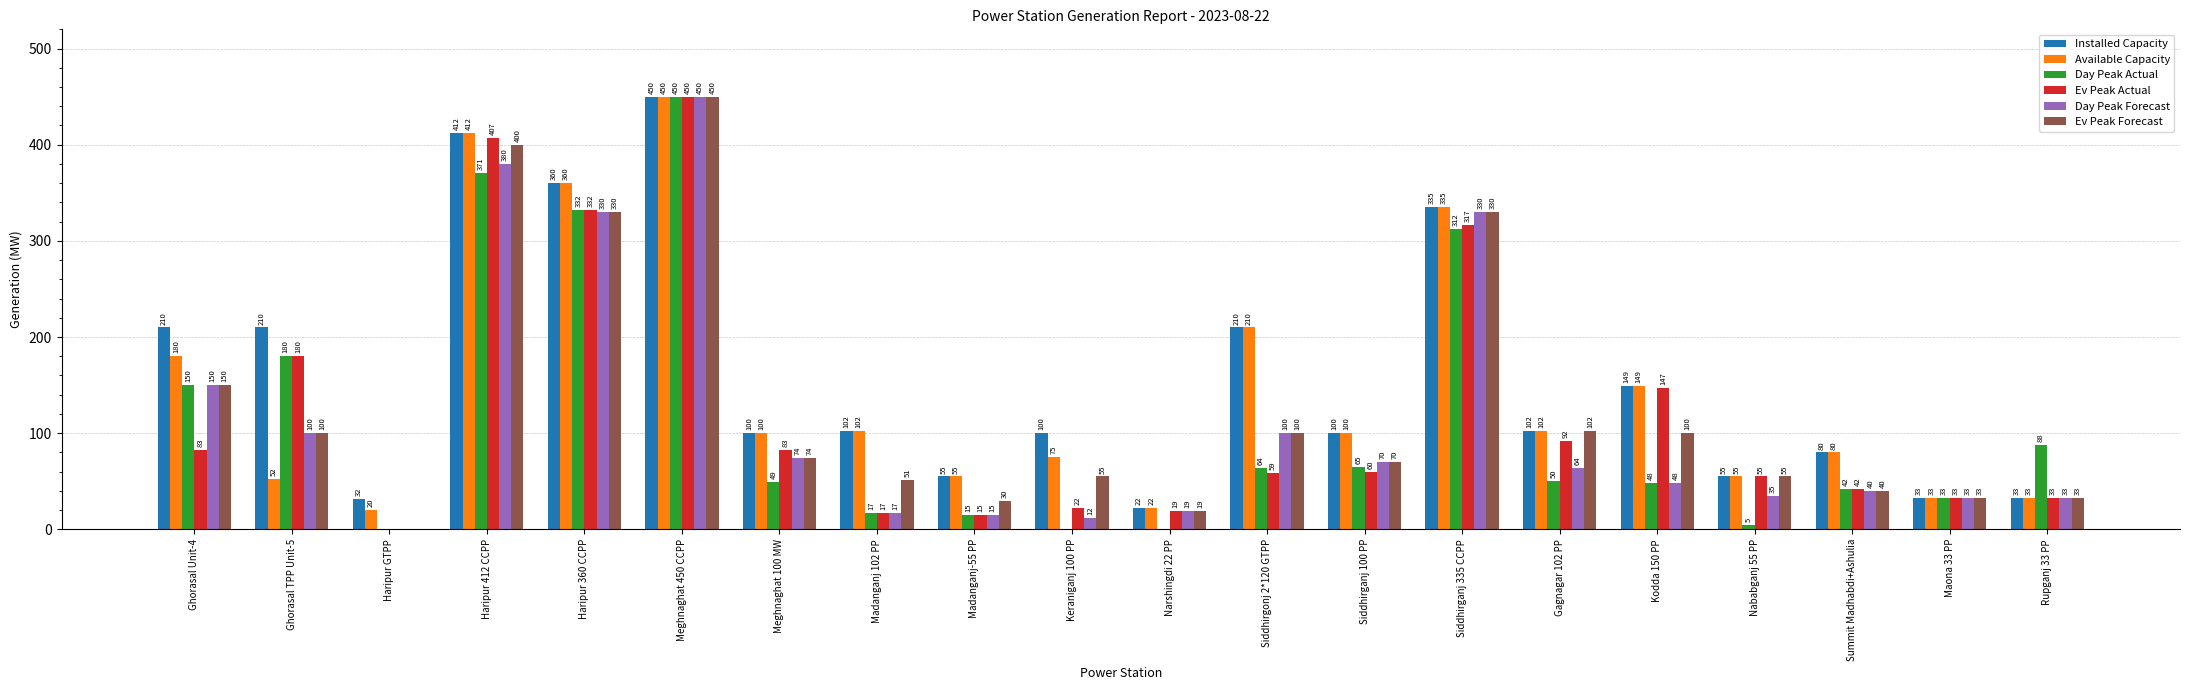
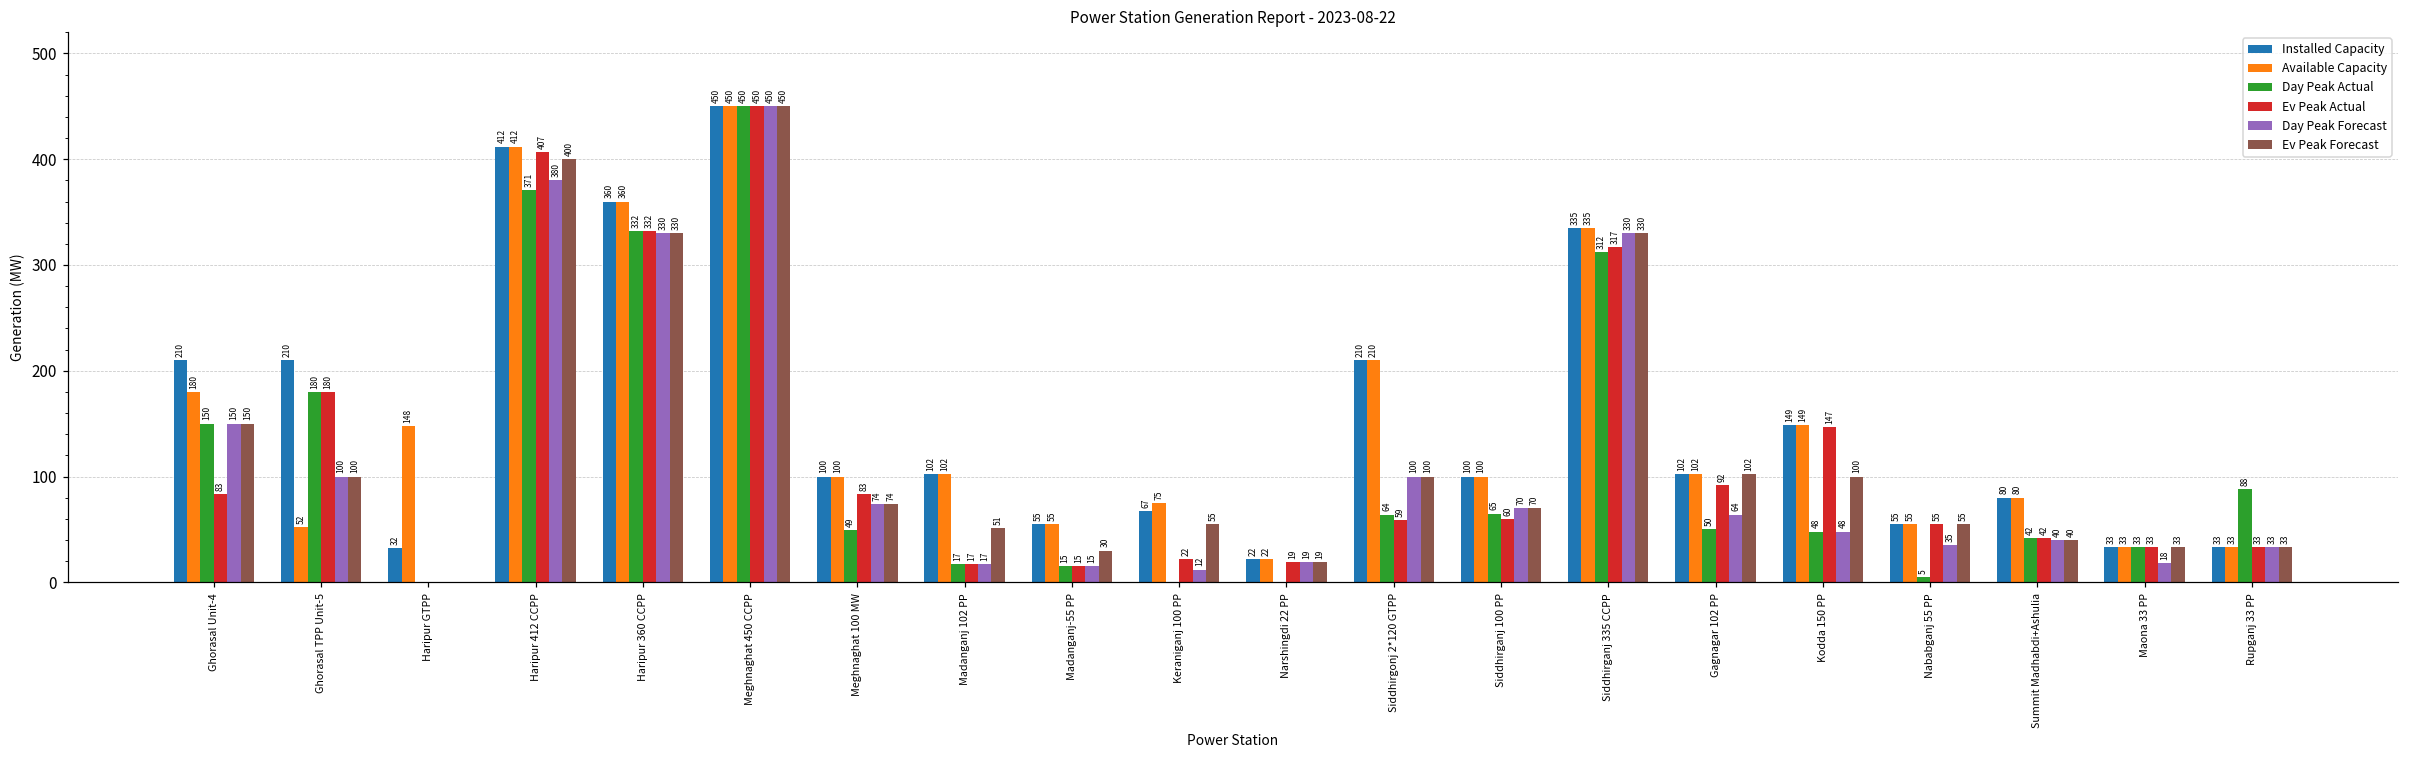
Available Capacity, Haripur GTPP: 20 -> 148
Installed Capacity, Keraniganj 100 PP: 100 -> 67
Day Peak Forecast, Maona 33 PP: 33 -> 18
